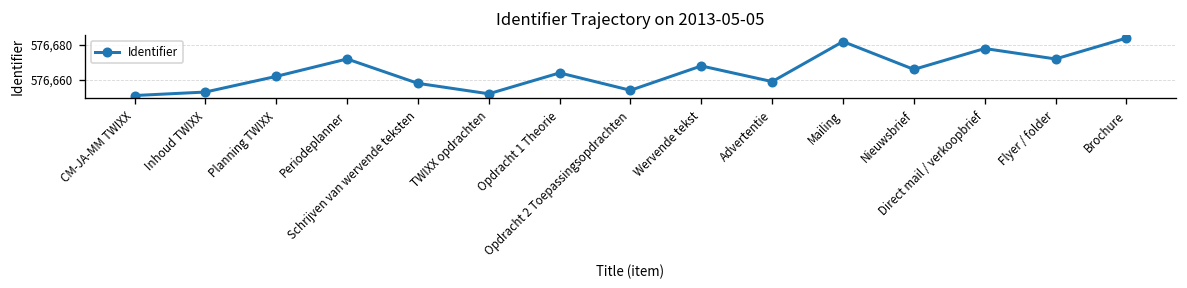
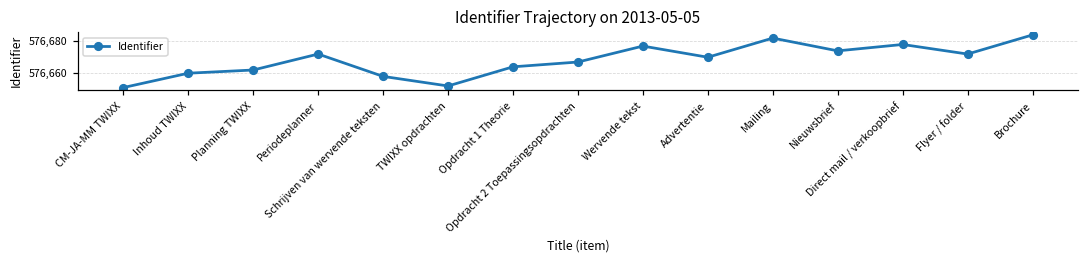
Inhoud TWIXX: 576,653 -> 576,660
Opdracht 2 Toepassingsopdrachten: 576,654 -> 576,667
Wervende tekst: 576,668 -> 576,677
Advertentie: 576,659 -> 576,670
Nieuwsbrief: 576,666 -> 576,674
